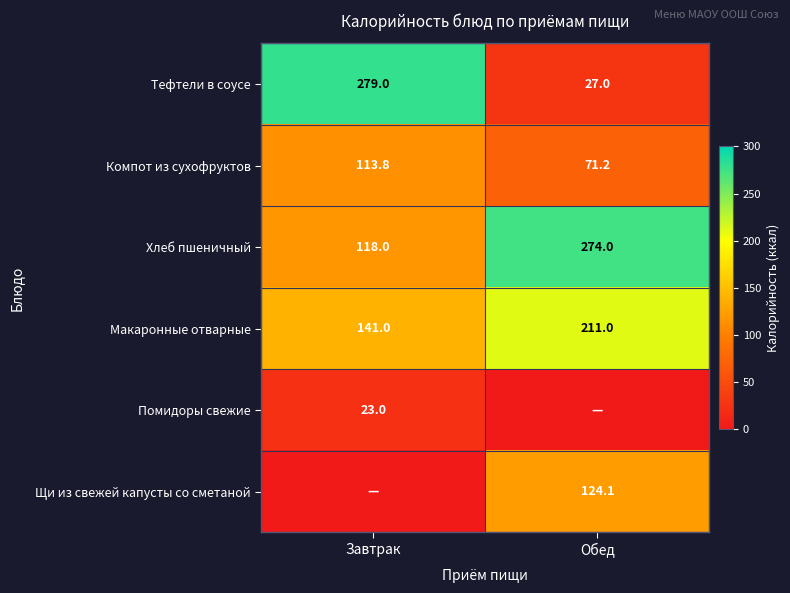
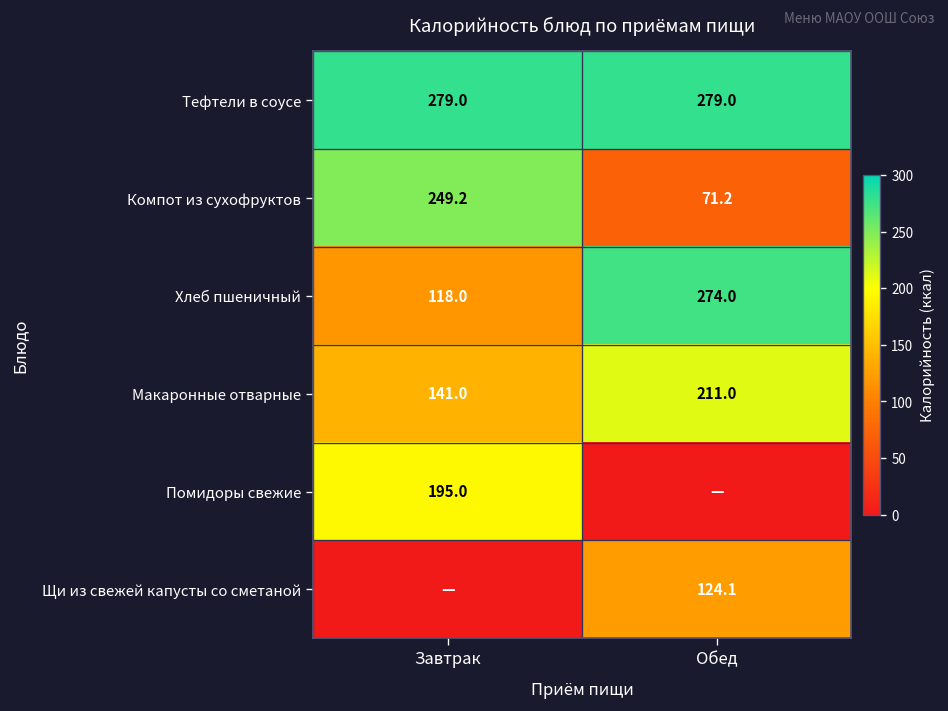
Тефтели в соусе, Обед: 27.0 -> 279.0
Компот из сухофруктов, Завтрак: 113.8 -> 249.2
Помидоры свежие, Завтрак: 23.0 -> 195.0
